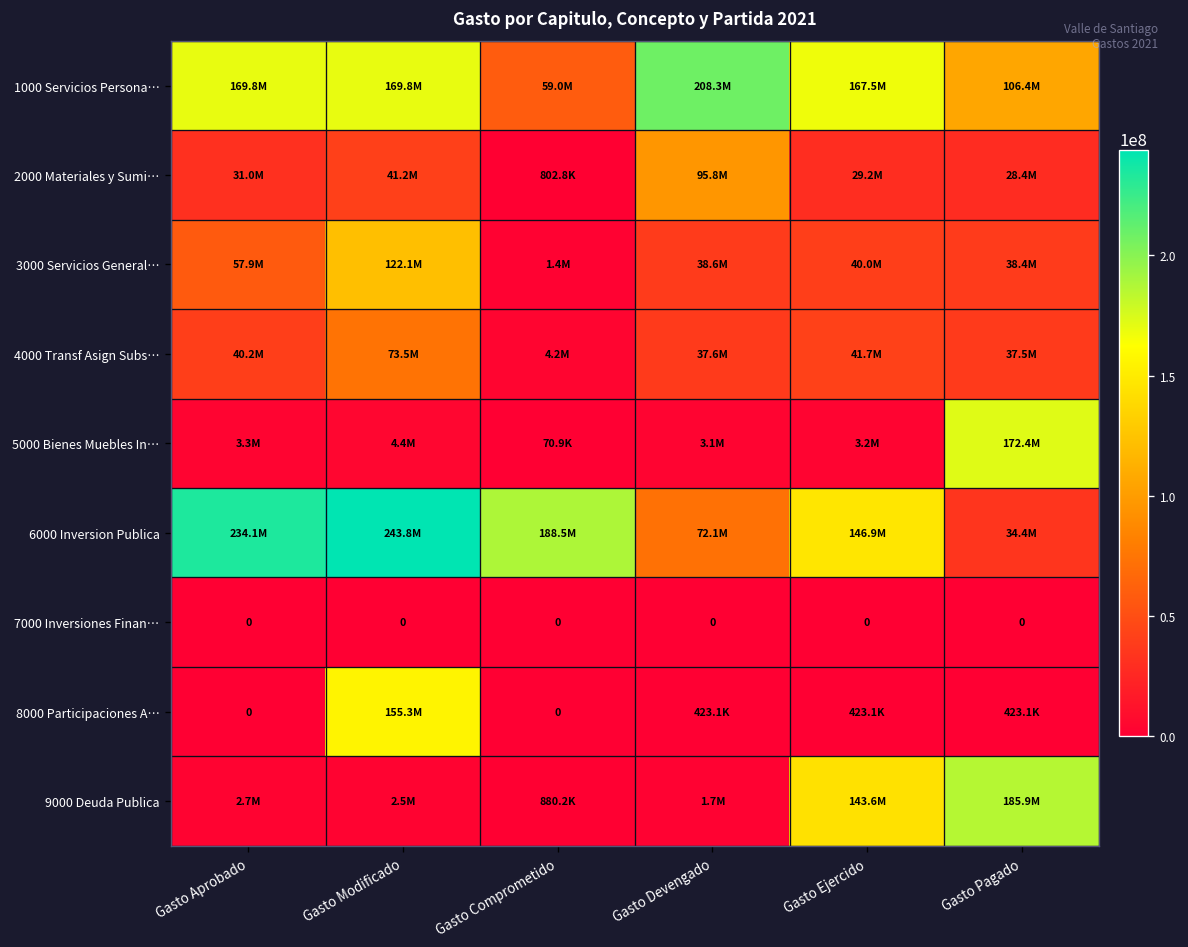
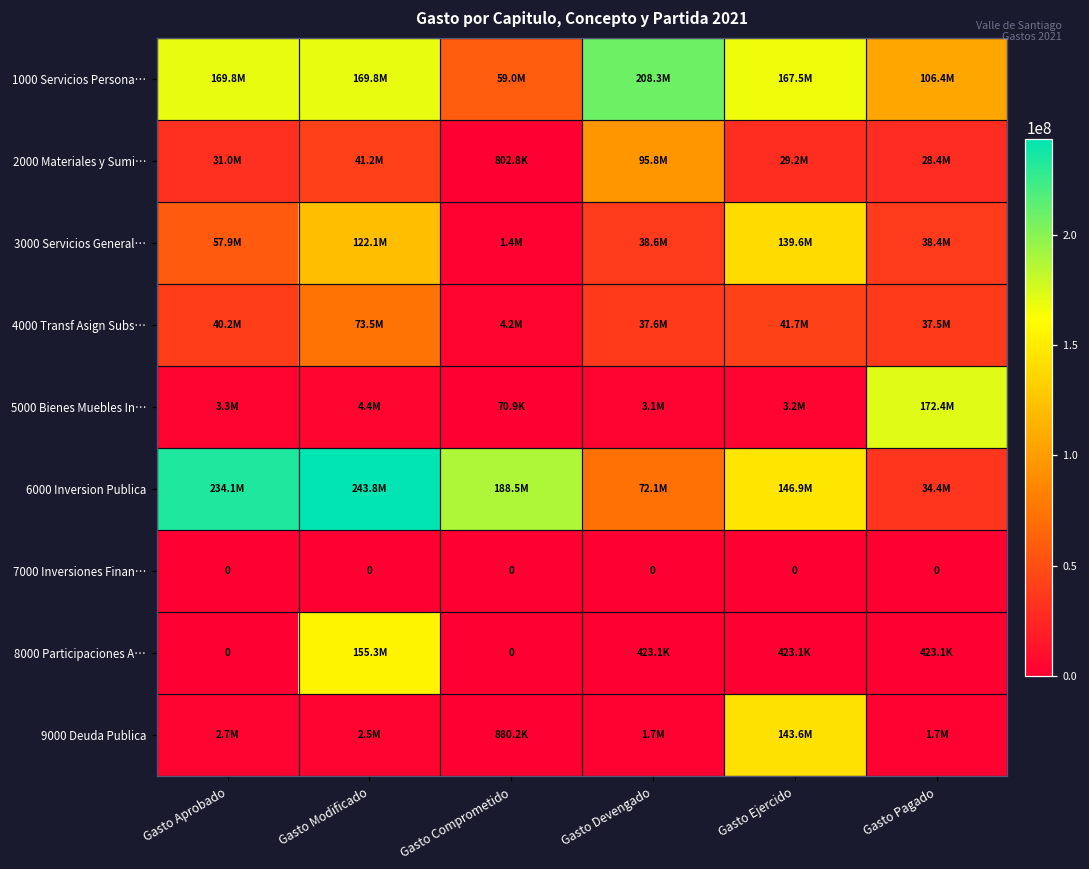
3000 Servicios General…, Gasto Ejercido: 40.0M -> 139.6M
9000 Deuda Publica, Gasto Pagado: 185.9M -> 1.7M
